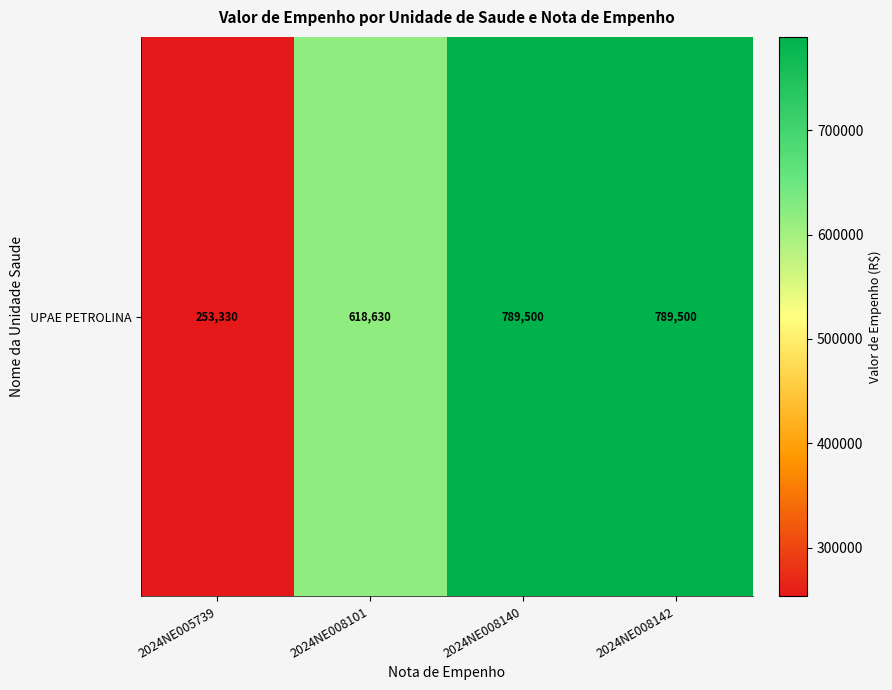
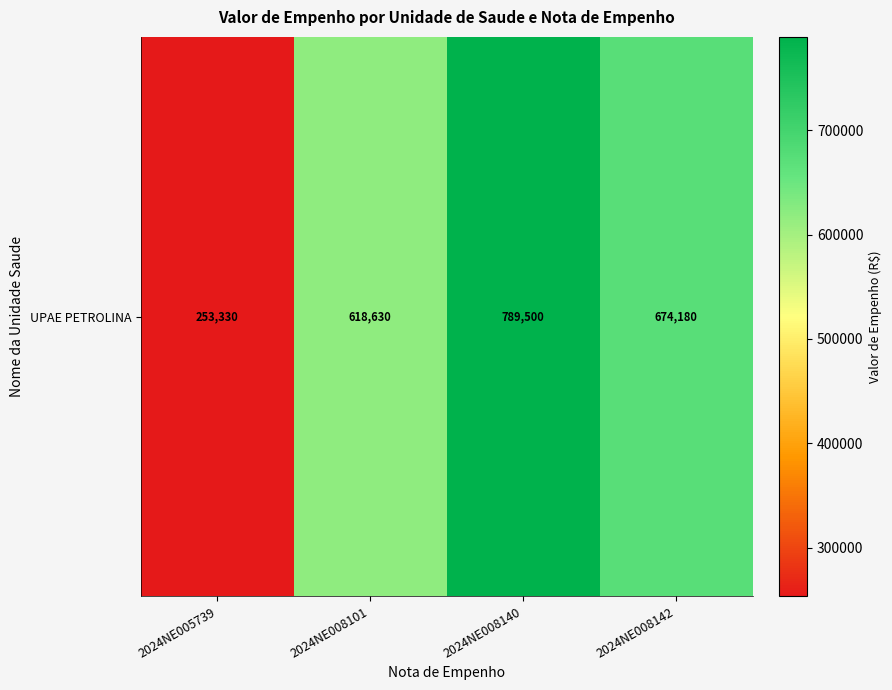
UPAE PETROLINA, 2024NE008142: 789,500 -> 674,180
